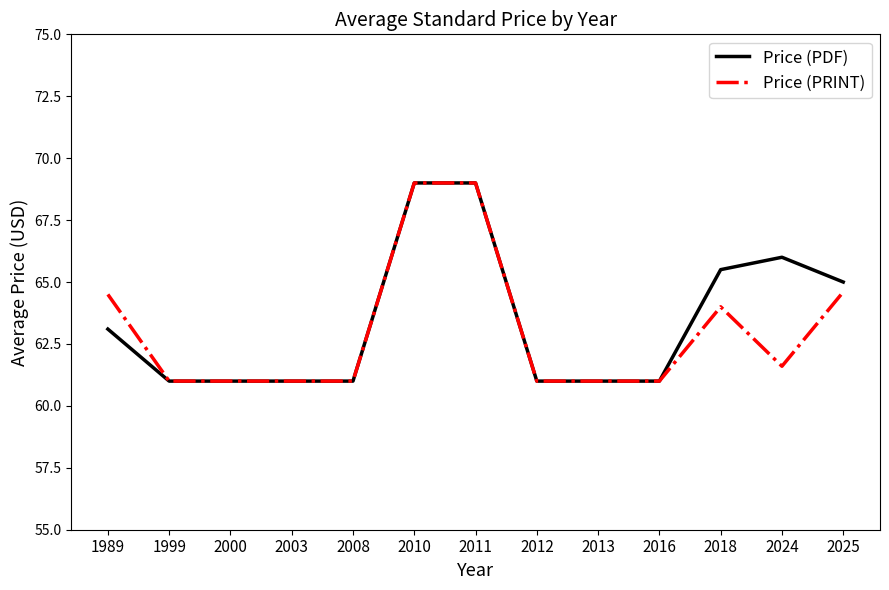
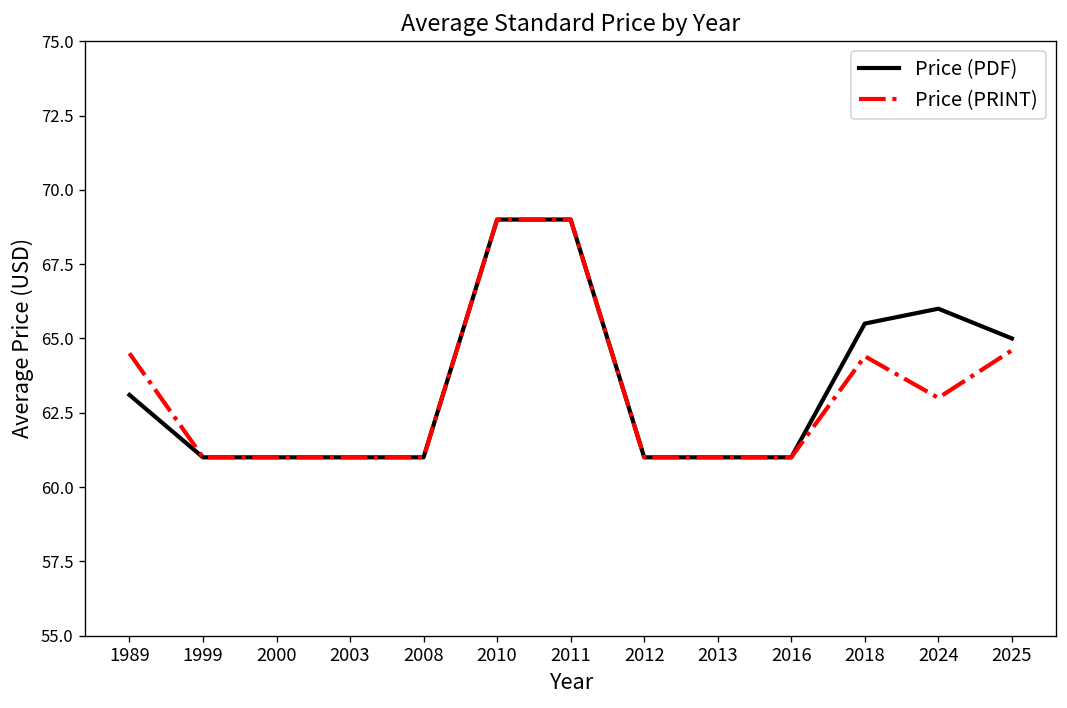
Price (PRINT), 2018: 64.0 -> 64.4
Price (PRINT), 2024: 61.6 -> 63.0
